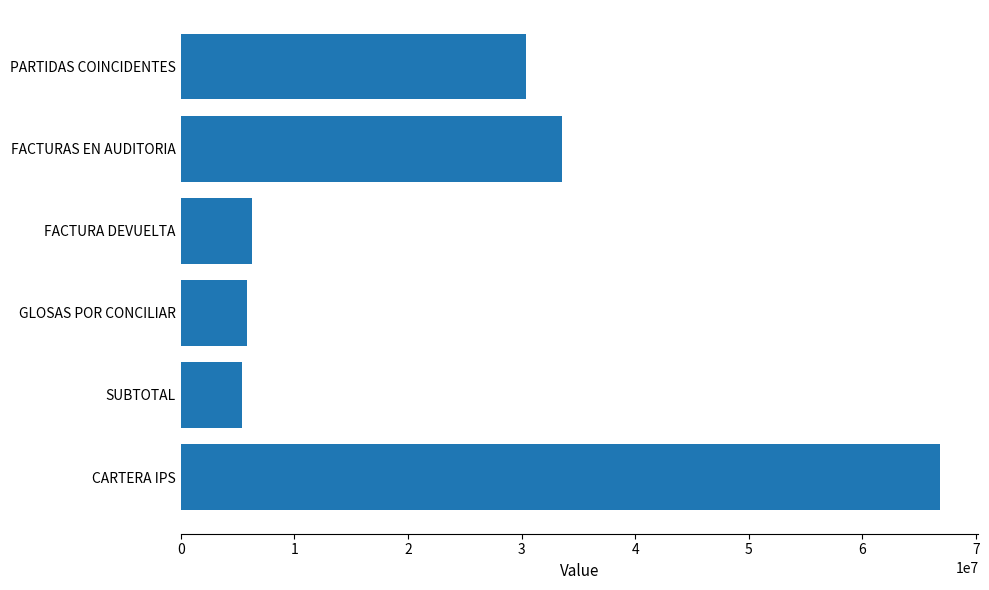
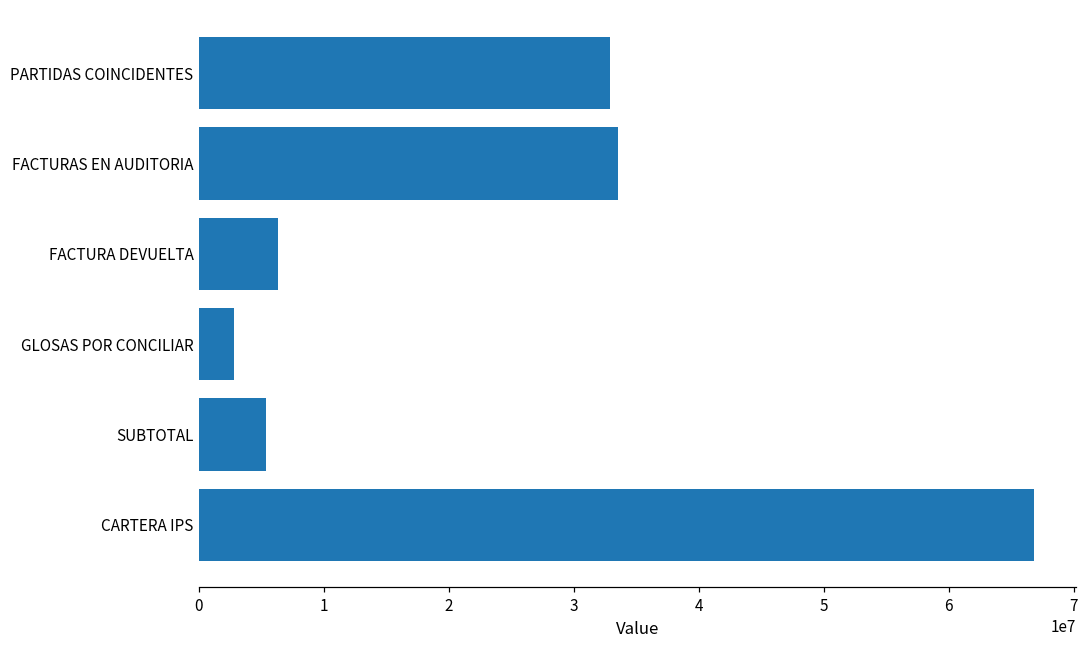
PARTIDAS COINCIDENTES: 30400000 -> 32900000
GLOSAS POR CONCILIAR: 5900000 -> 2800000
